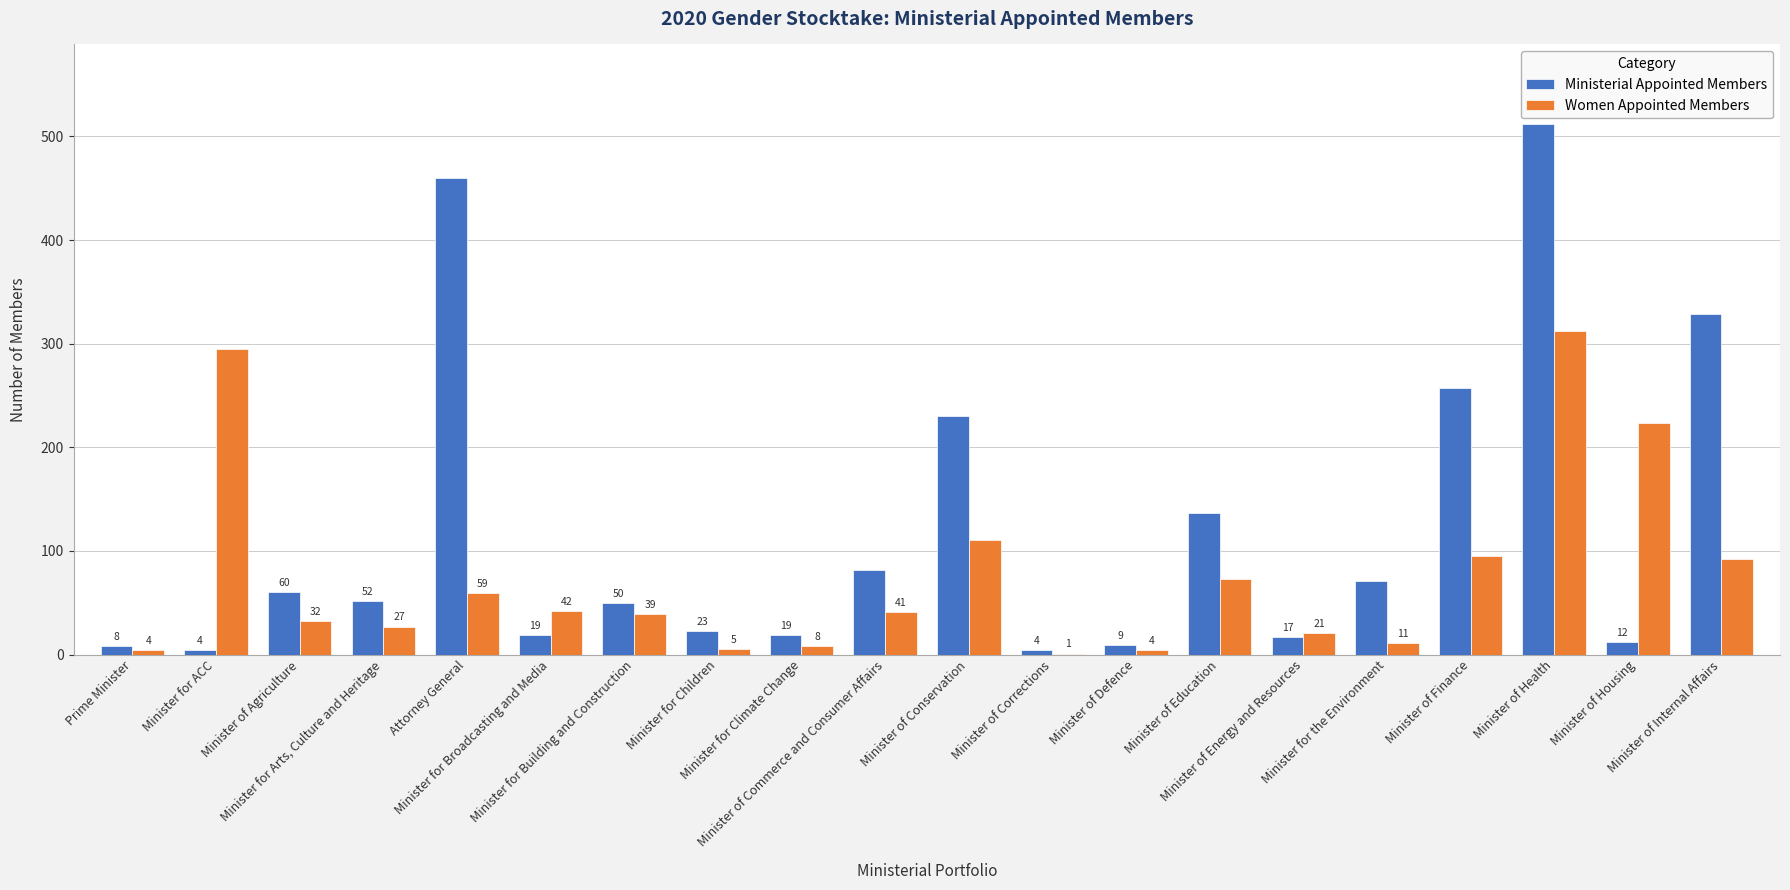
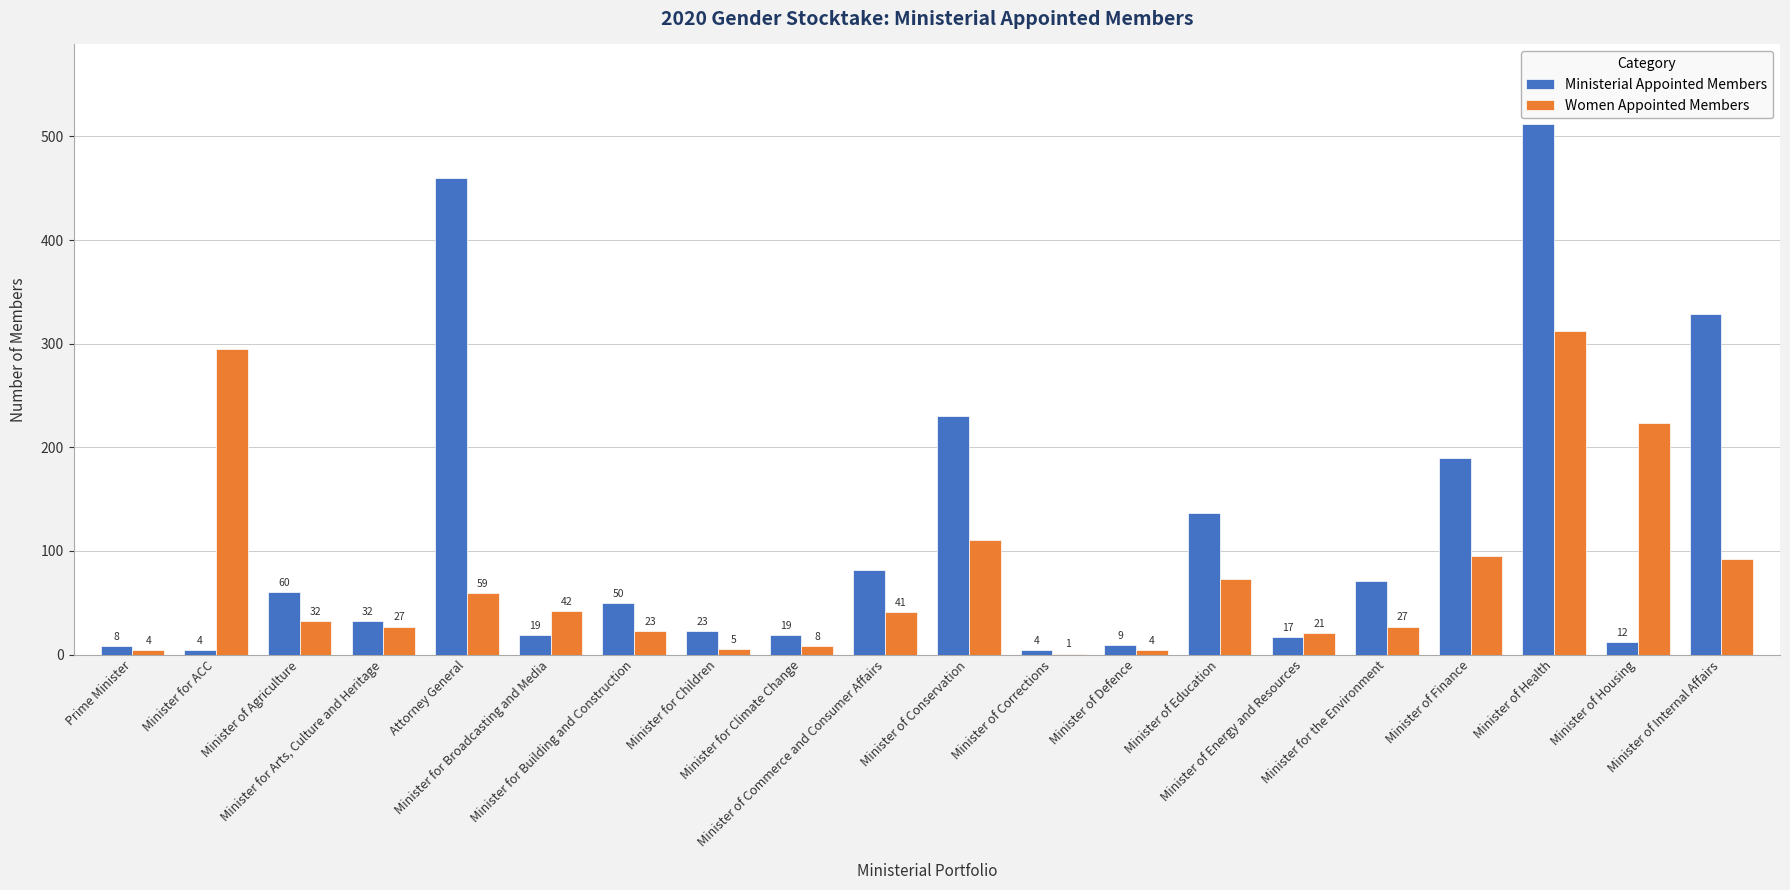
Ministerial Appointed Members, Minister for Arts, Culture and Heritage: 52 -> 32
Women Appointed Members, Minister for Building and Construction: 39 -> 23
Women Appointed Members, Minister for the Environment: 11 -> 27
Ministerial Appointed Members, Minister of Finance: 257 -> 190
